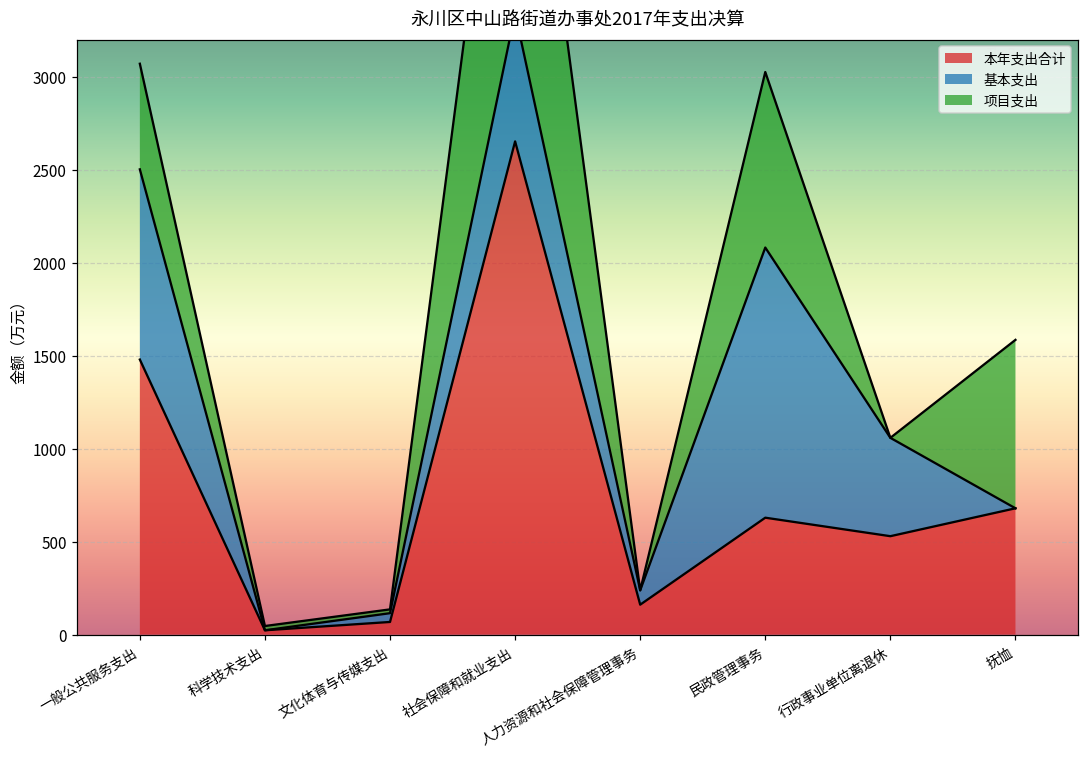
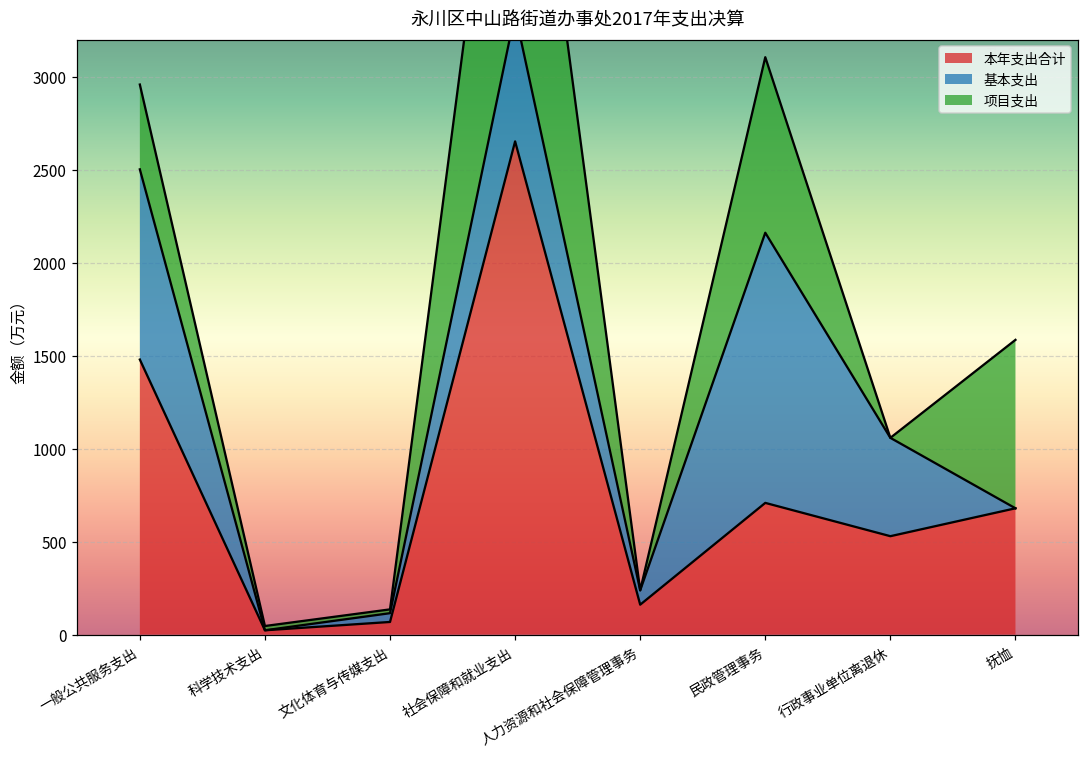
项目支出, 一般公共服务支出: 570 -> 460
本年支出合计, 民政管理事务: 630 -> 710
